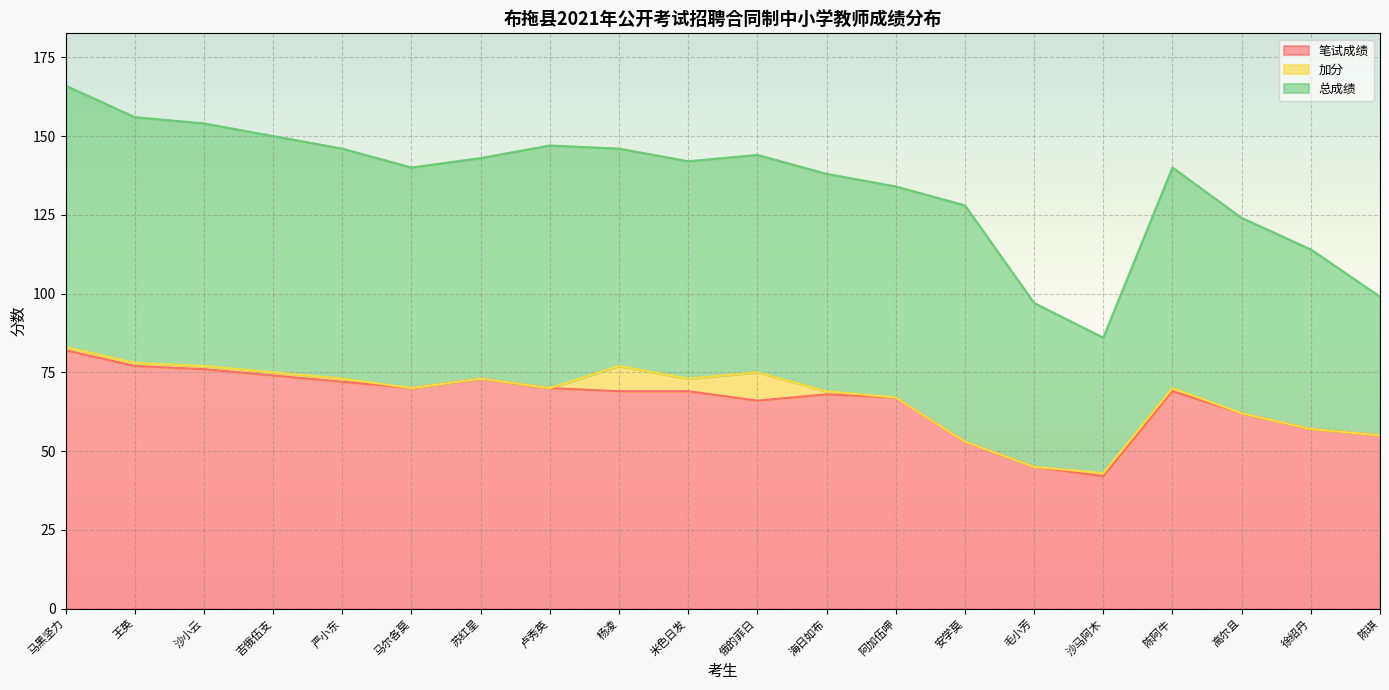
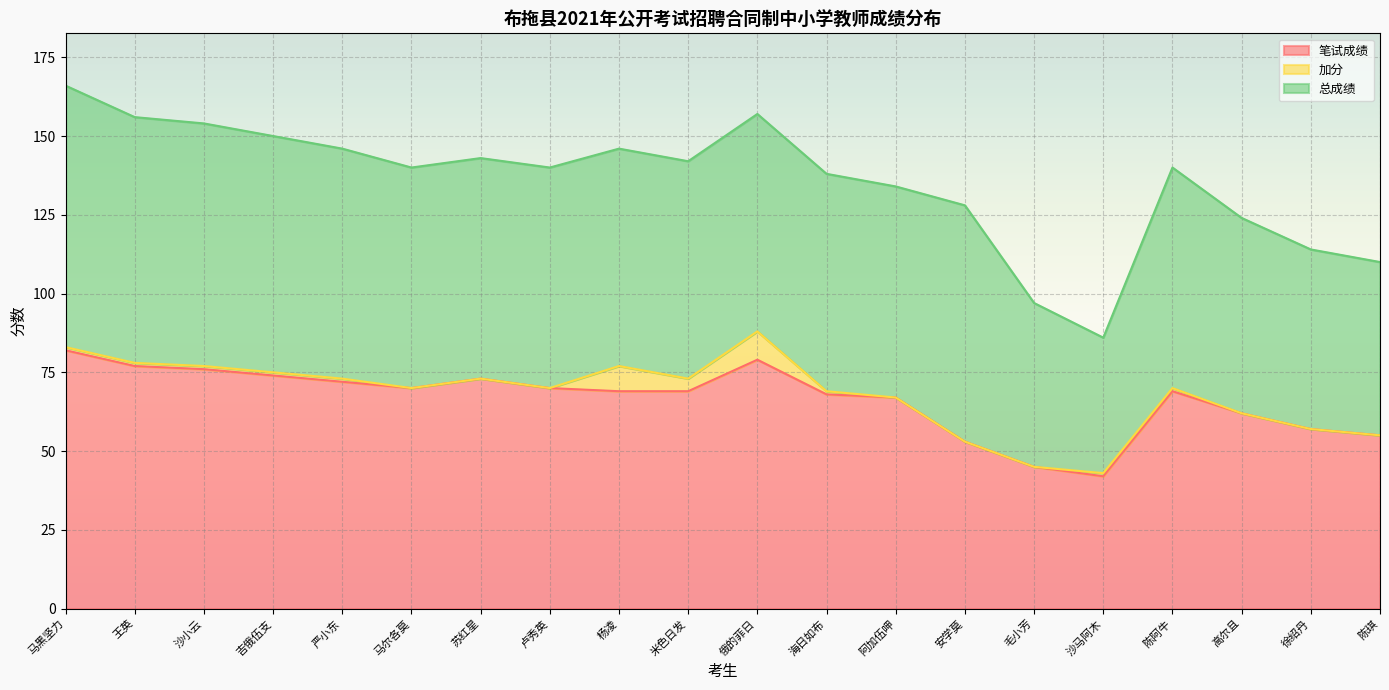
总成绩, 卢秀英: 77 -> 70
笔试成绩, 俄的菲日: 66 -> 79
总成绩, 陈琪: 44 -> 55
